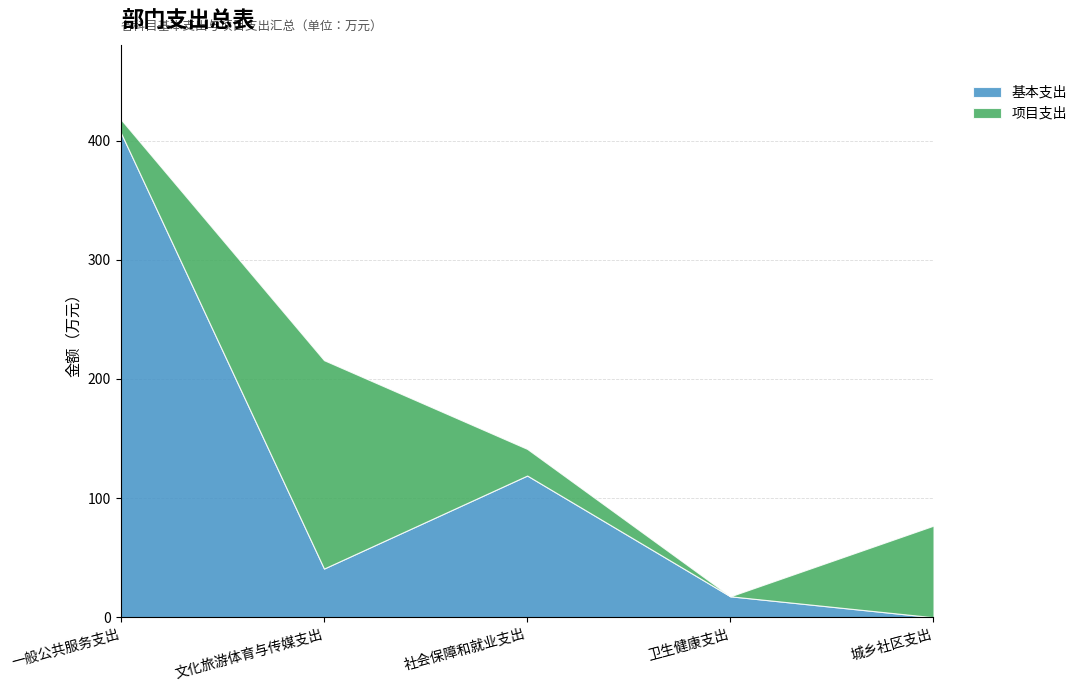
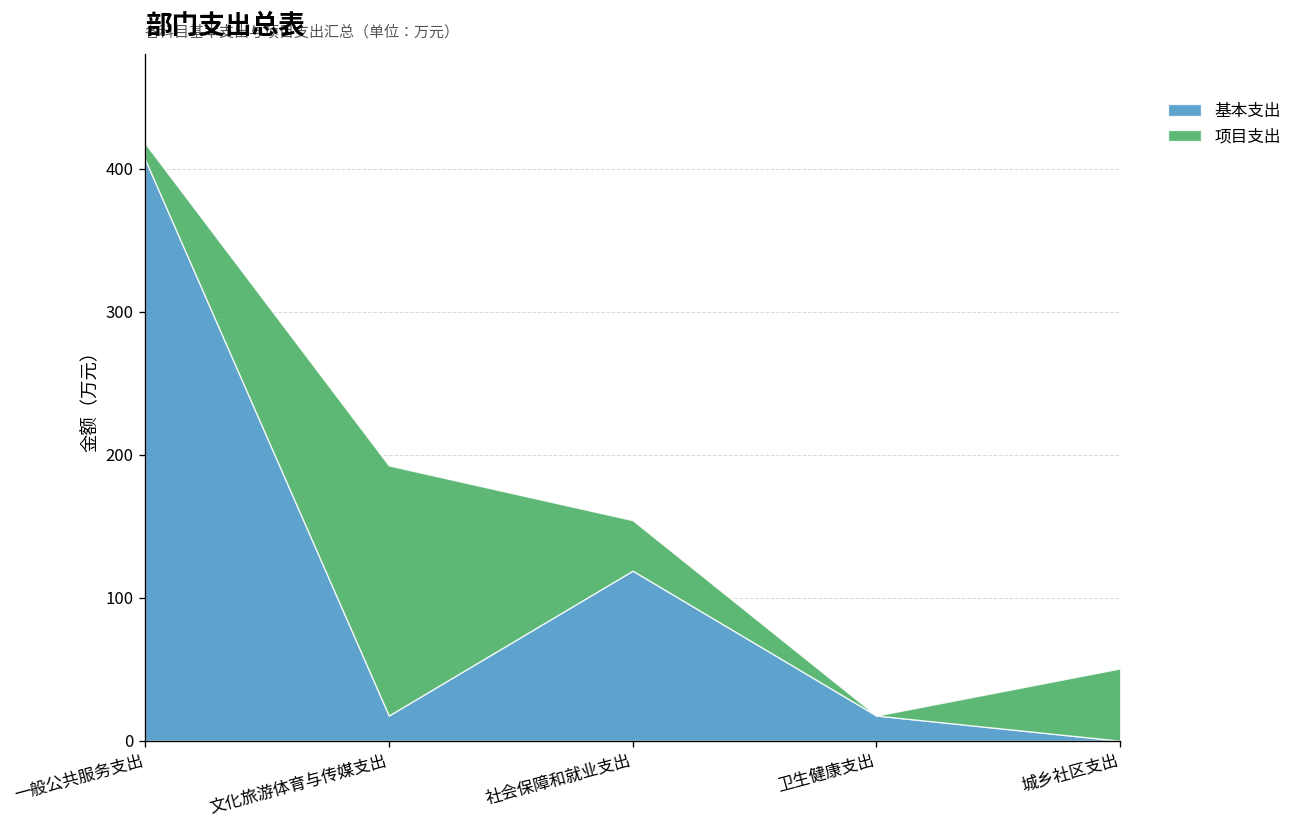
基本支出, 文化旅游体育与传媒支出: 41 -> 18
项目支出, 社会保障和就业支出: 22 -> 35
项目支出, 城乡社区支出: 77 -> 51
